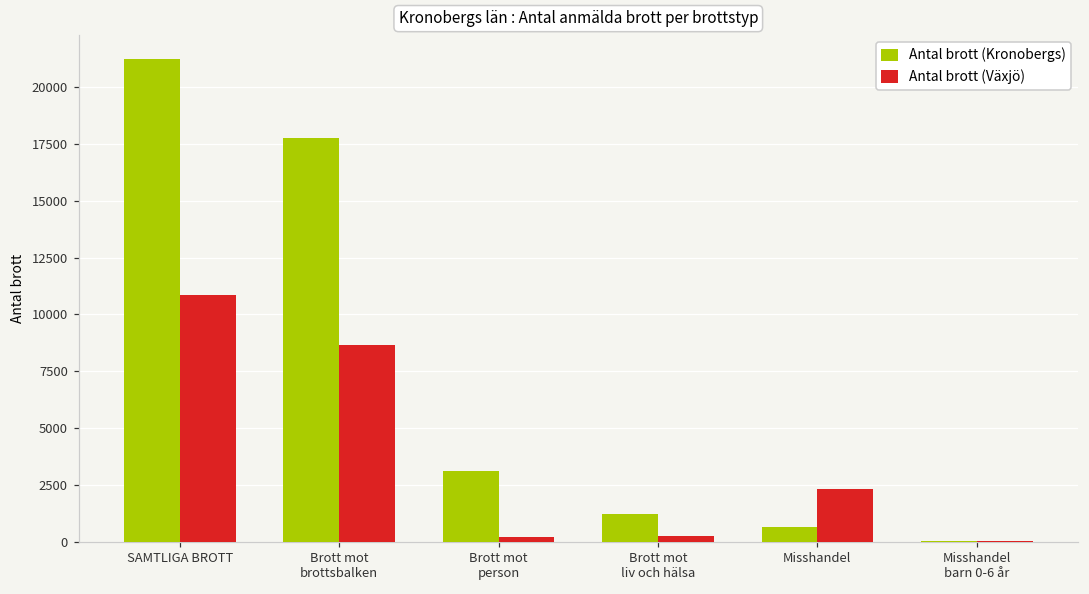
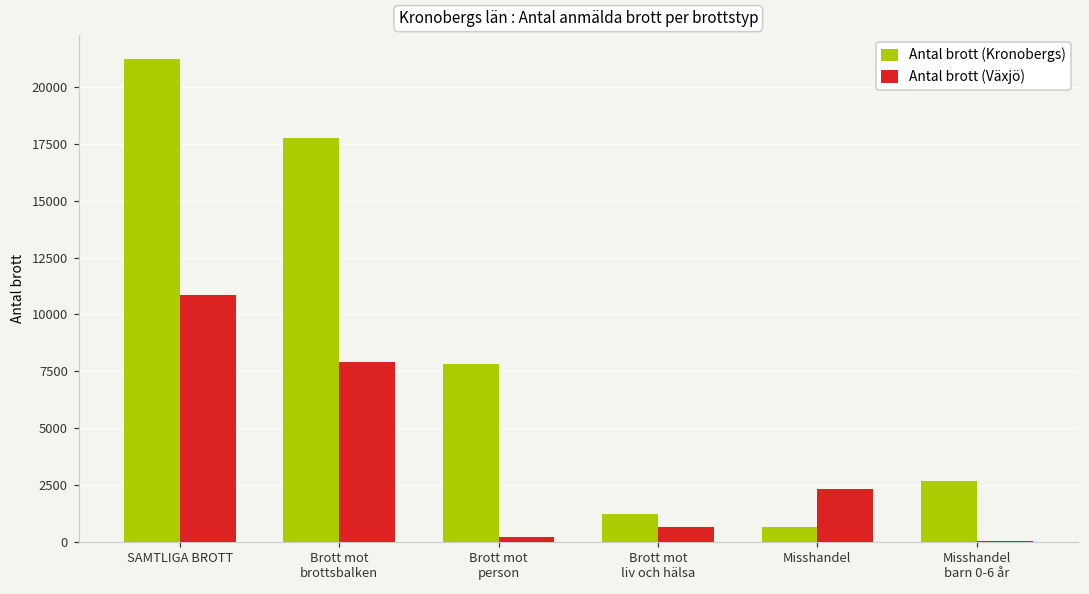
Antal brott (Växjö), Brott mot brottsbalken: 8700 -> 7900
Antal brott (Kronobergs), Brott mot person: 3100 -> 7800
Antal brott (Växjö), Brott mot liv och hälsa: 200 -> 600
Antal brott (Kronobergs), Misshandel barn 0-6 år: 0 -> 2700
